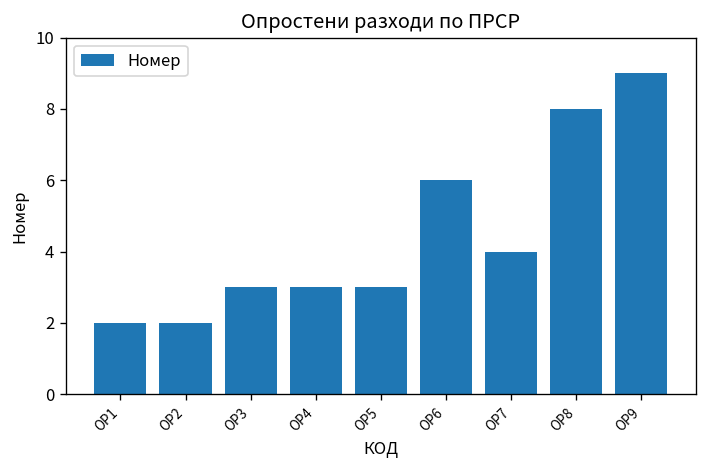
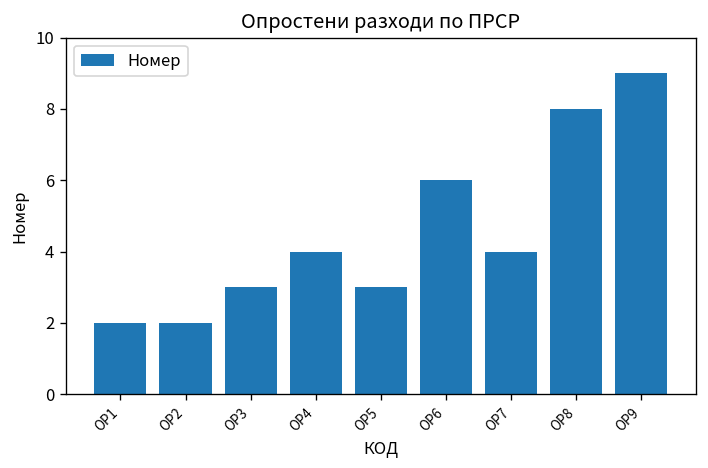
ОР4: 3 -> 4
